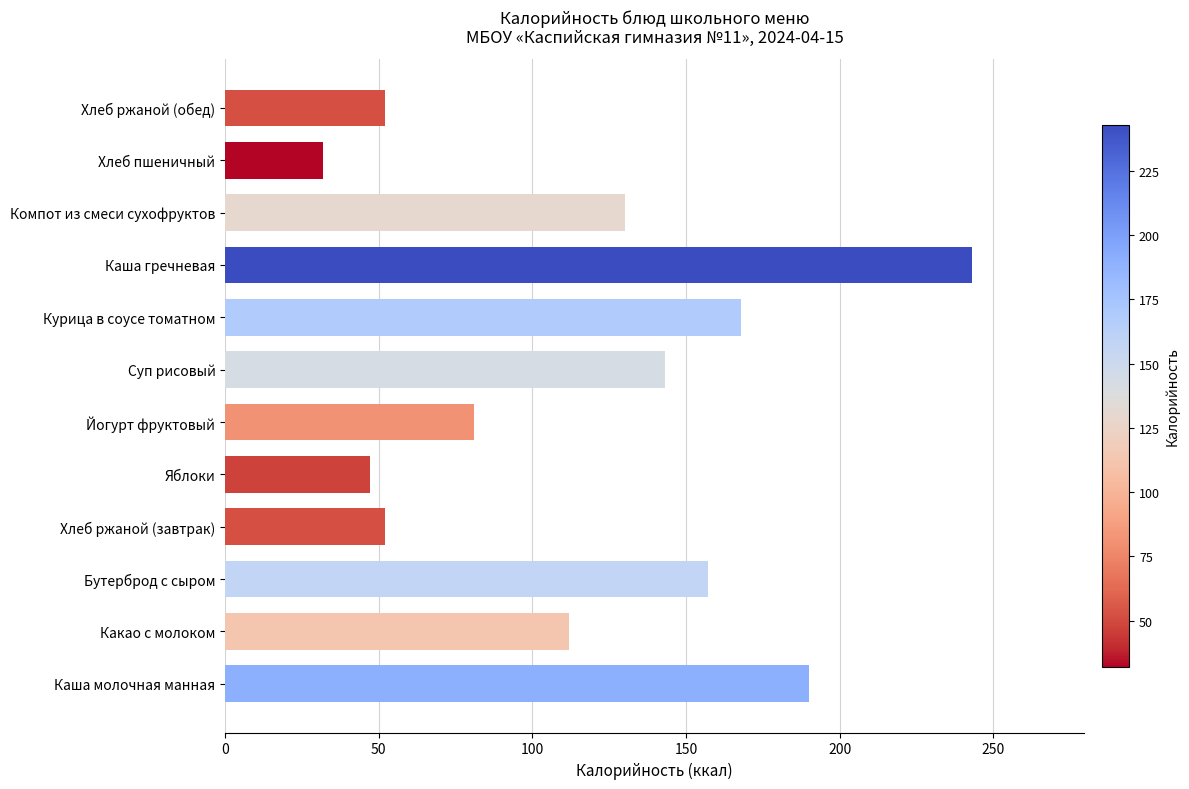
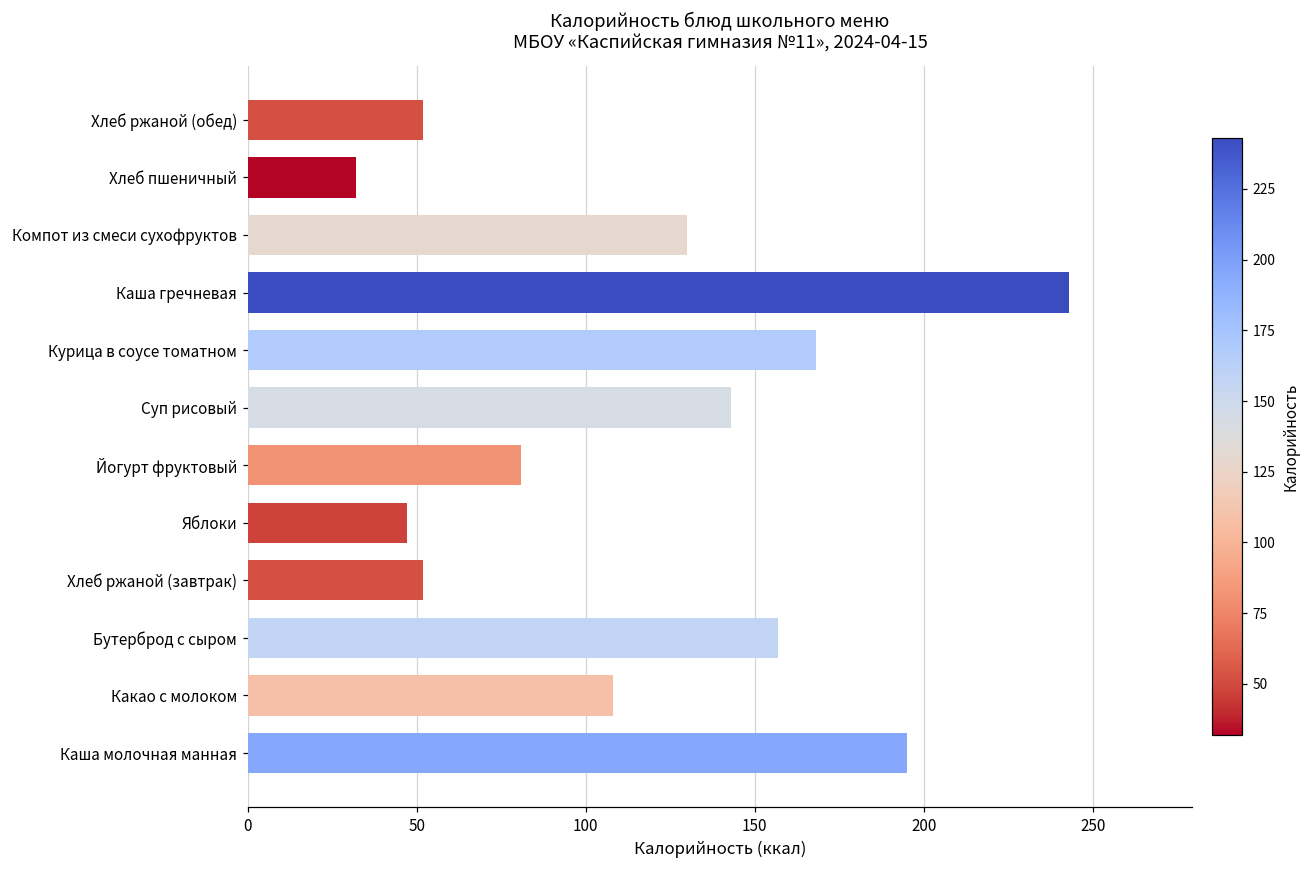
Какао с молоком: 112 -> 108
Каша молочная манная: 190 -> 195
